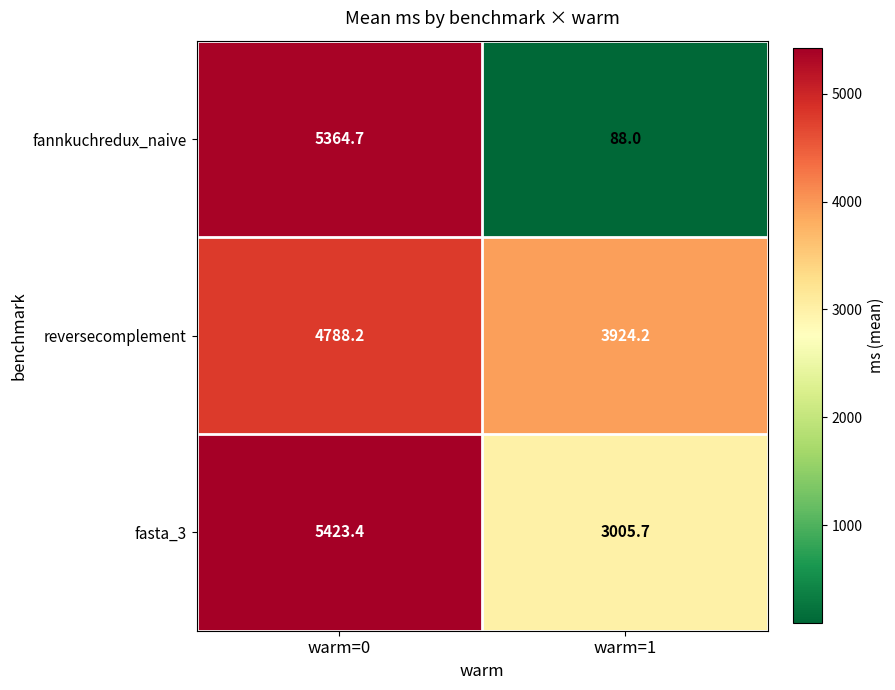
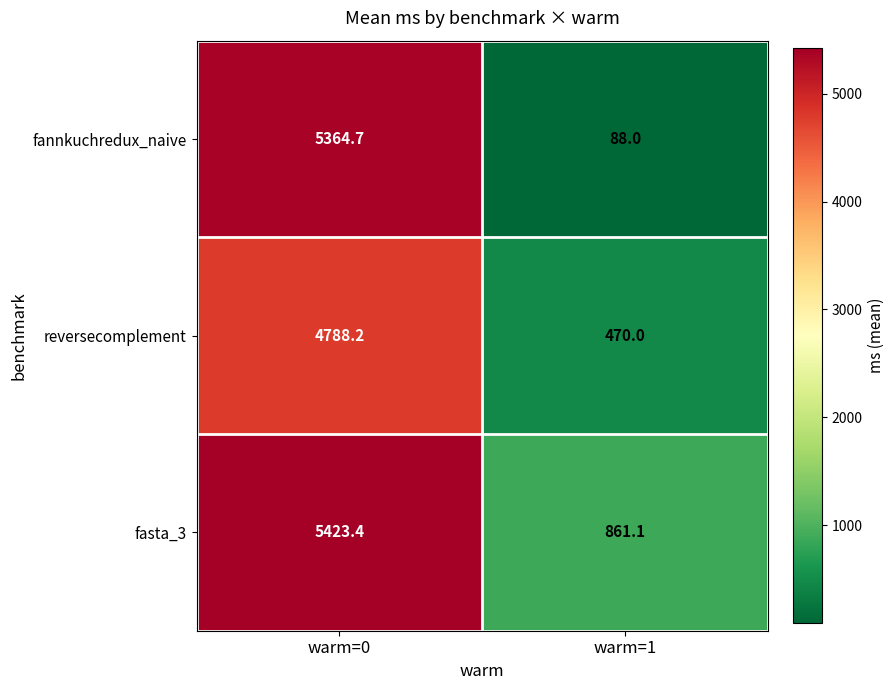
reversecomplement, warm=1: 3924.2 -> 470.0
fasta_3, warm=1: 3005.7 -> 861.1
